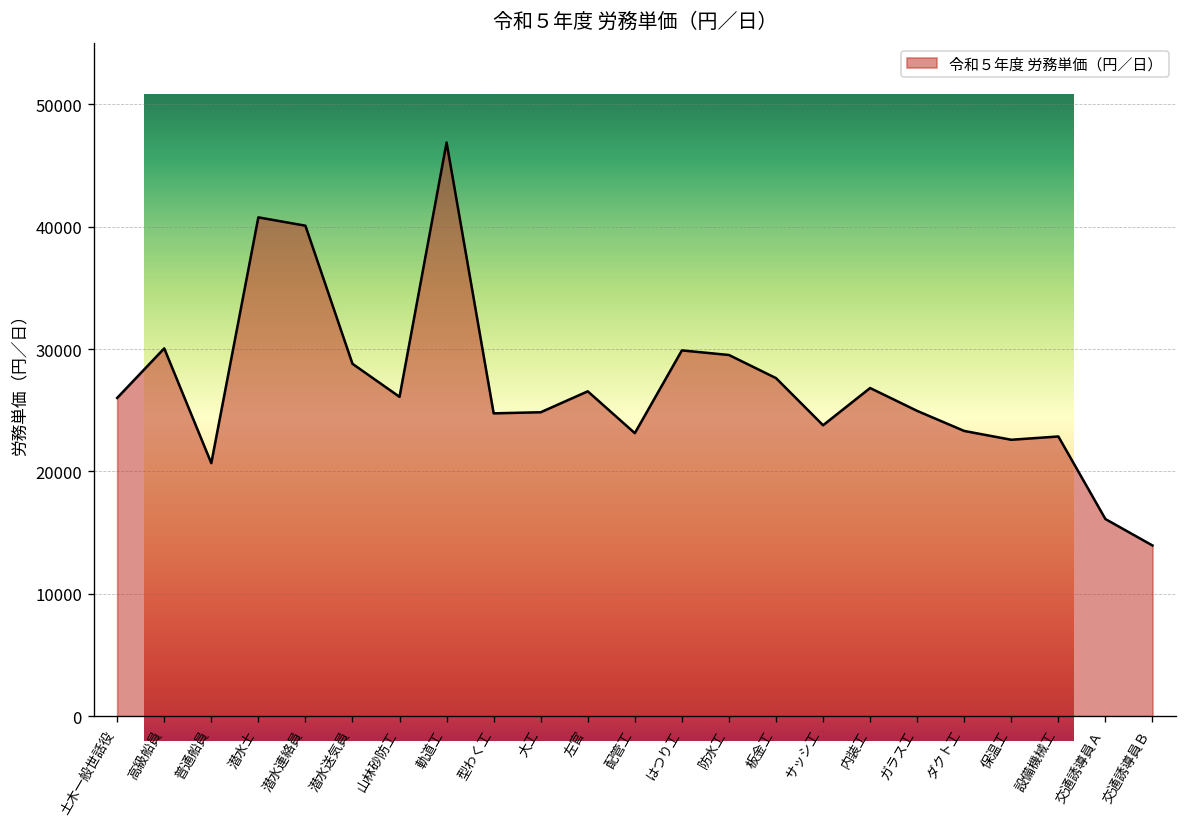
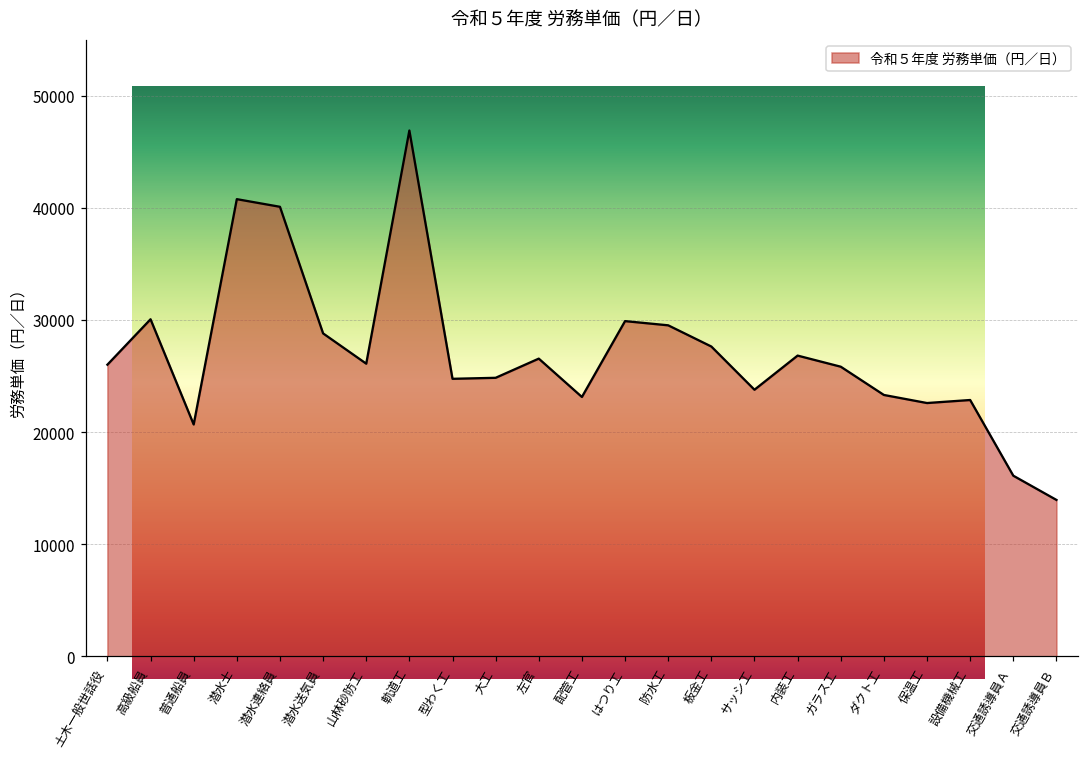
令和５年度 労務単価（円／日）, ガラス工: 25000 -> 25800
